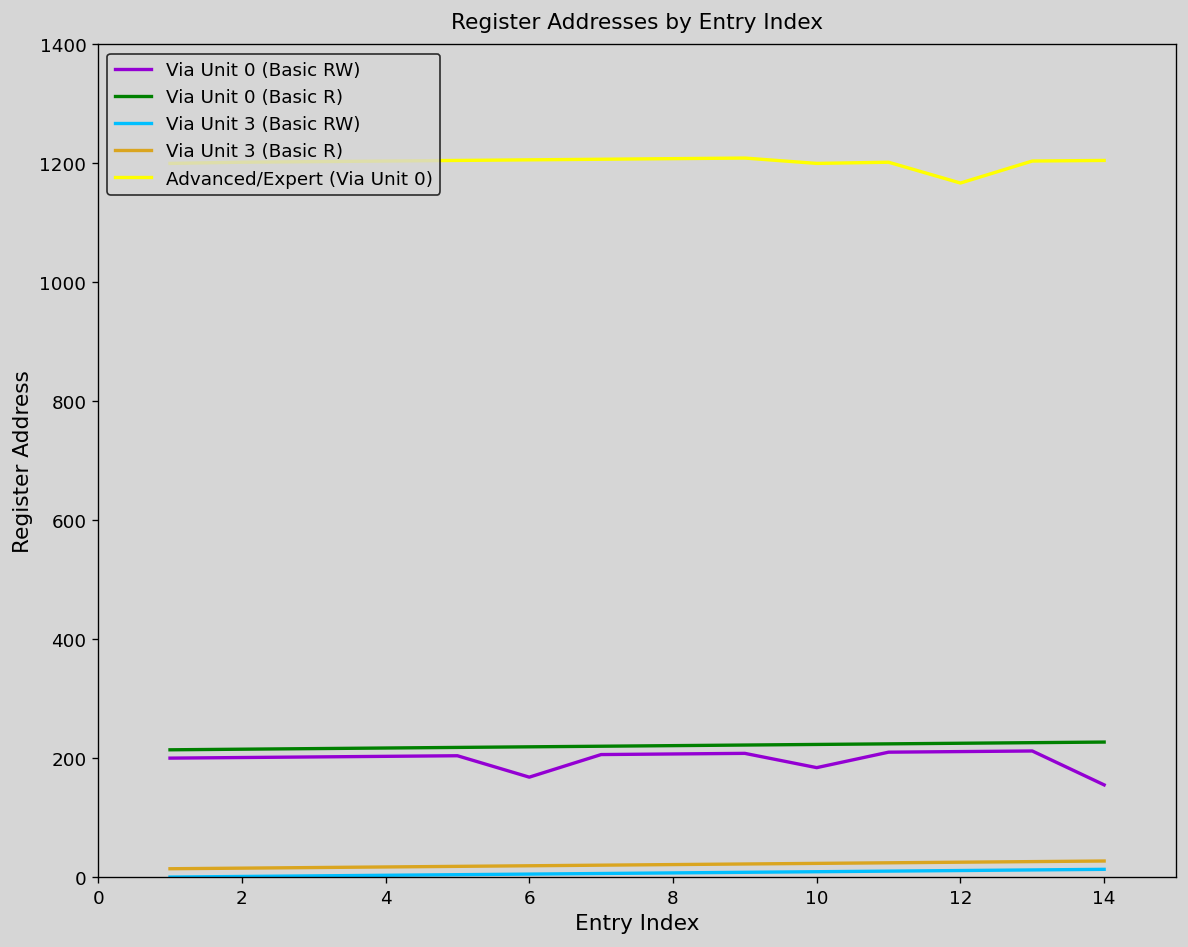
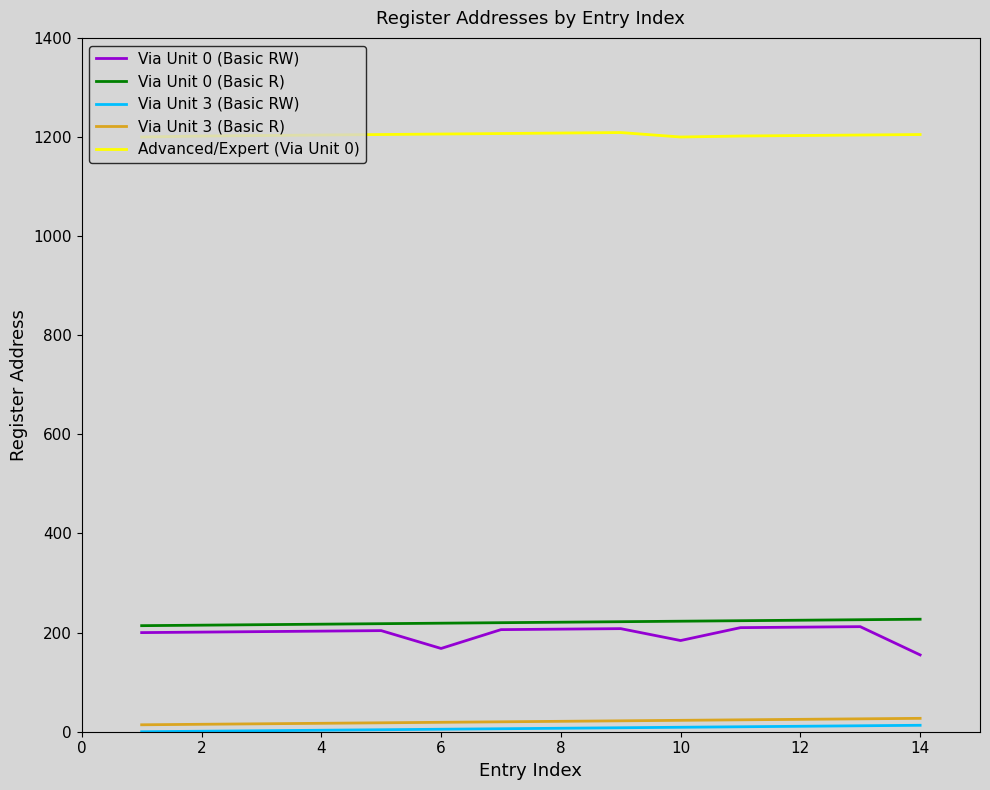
Advanced/Expert (Via Unit 0), 12: 1170 -> 1200
